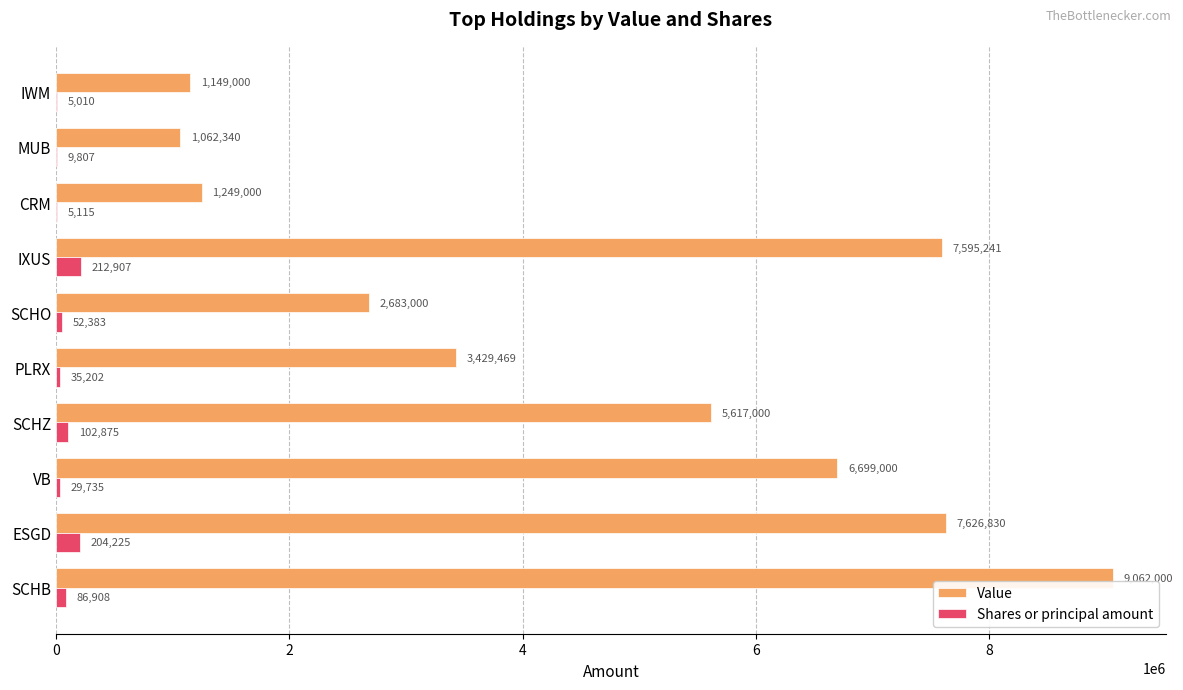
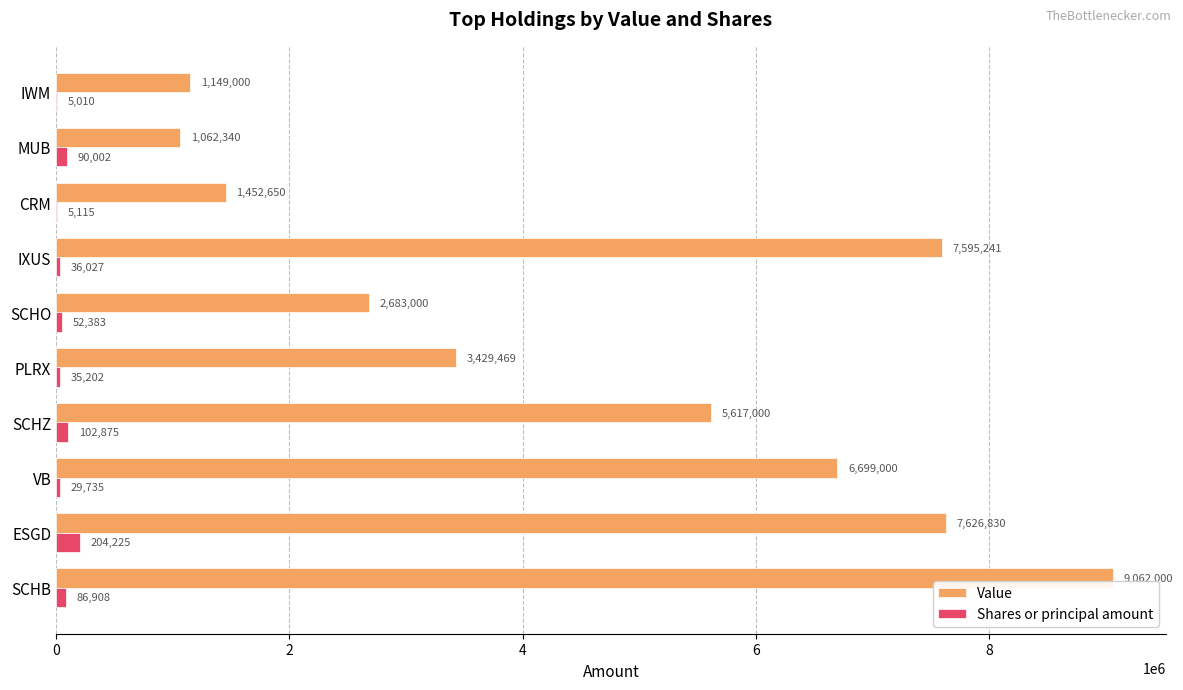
Shares or principal amount, MUB: 9,807 -> 90,002
Value, CRM: 1,249,000 -> 1,452,650
Shares or principal amount, IXUS: 212,907 -> 36,027
